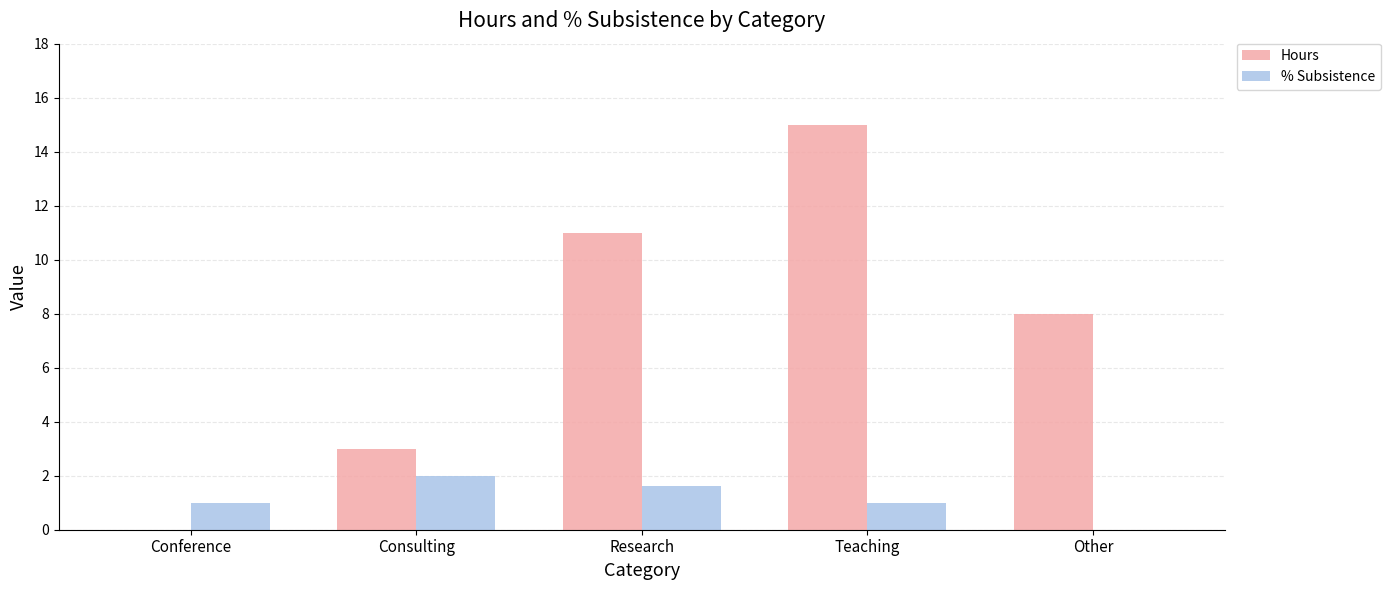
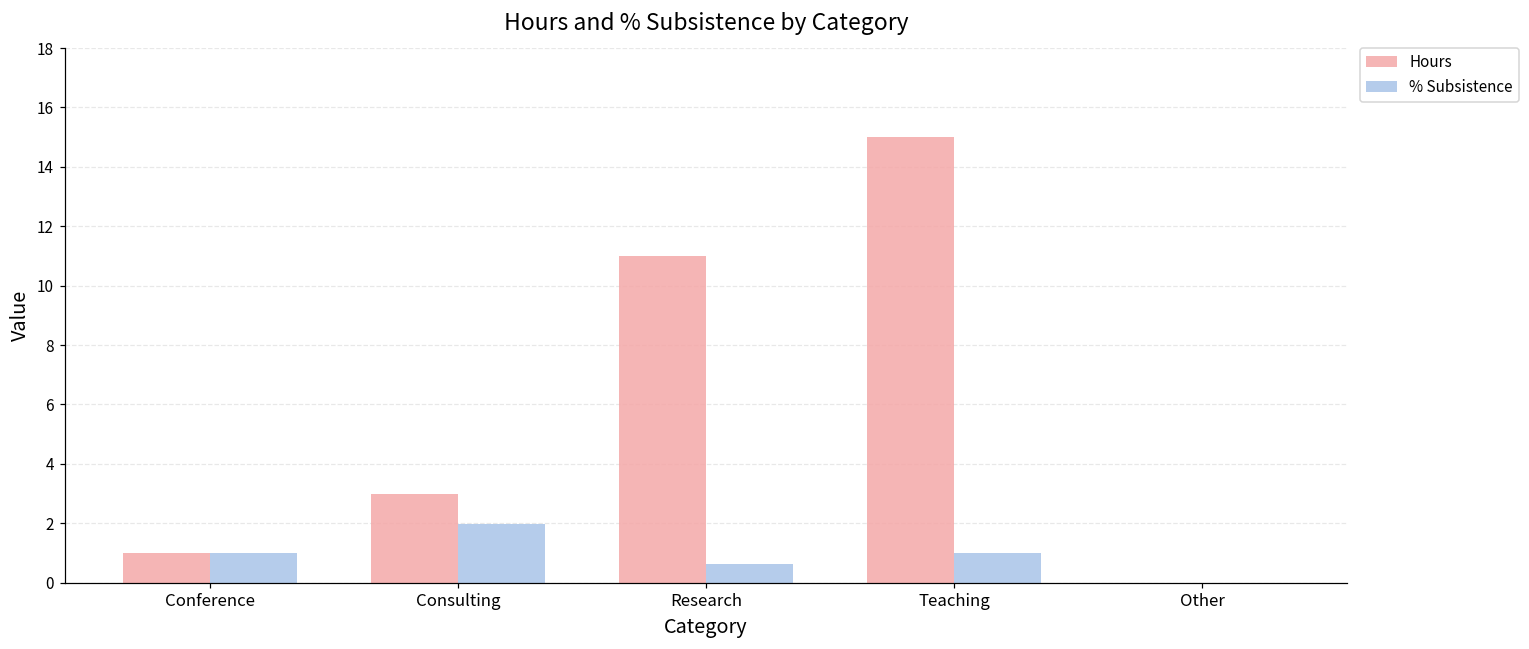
Hours, Conference: 0 -> 1
% Subsistence, Research: 1.6 -> 0.6
Hours, Other: 8 -> 0
